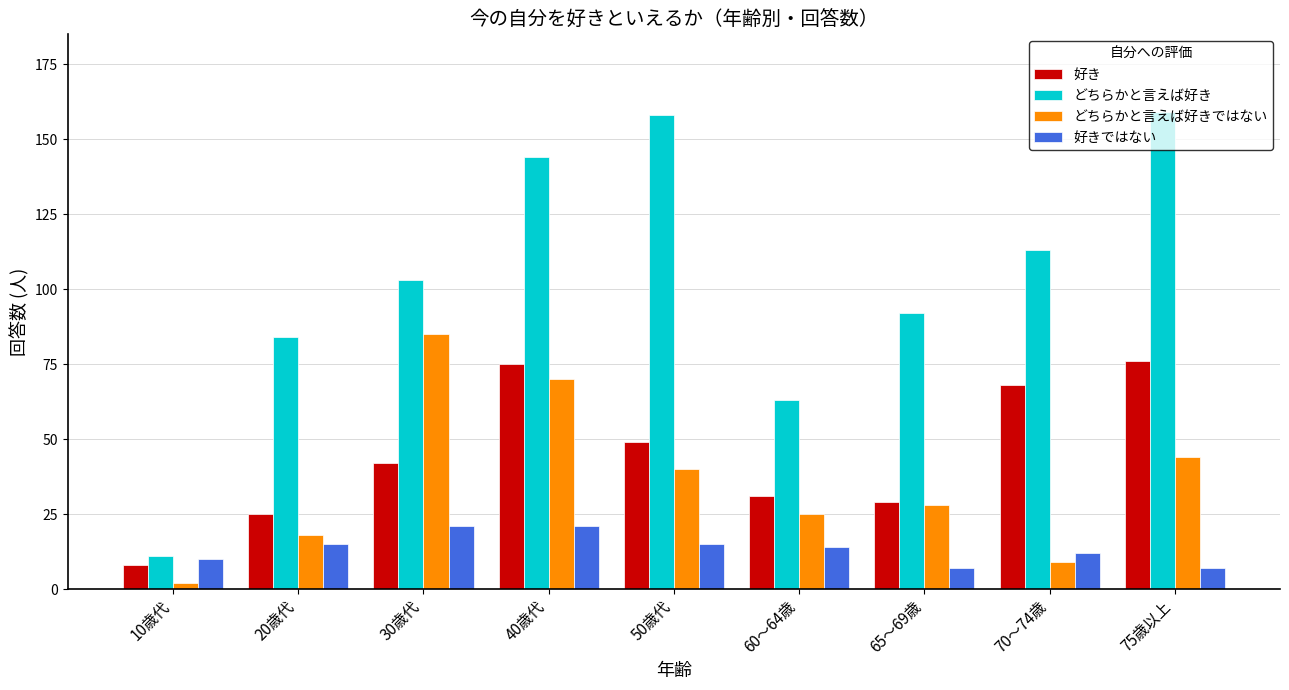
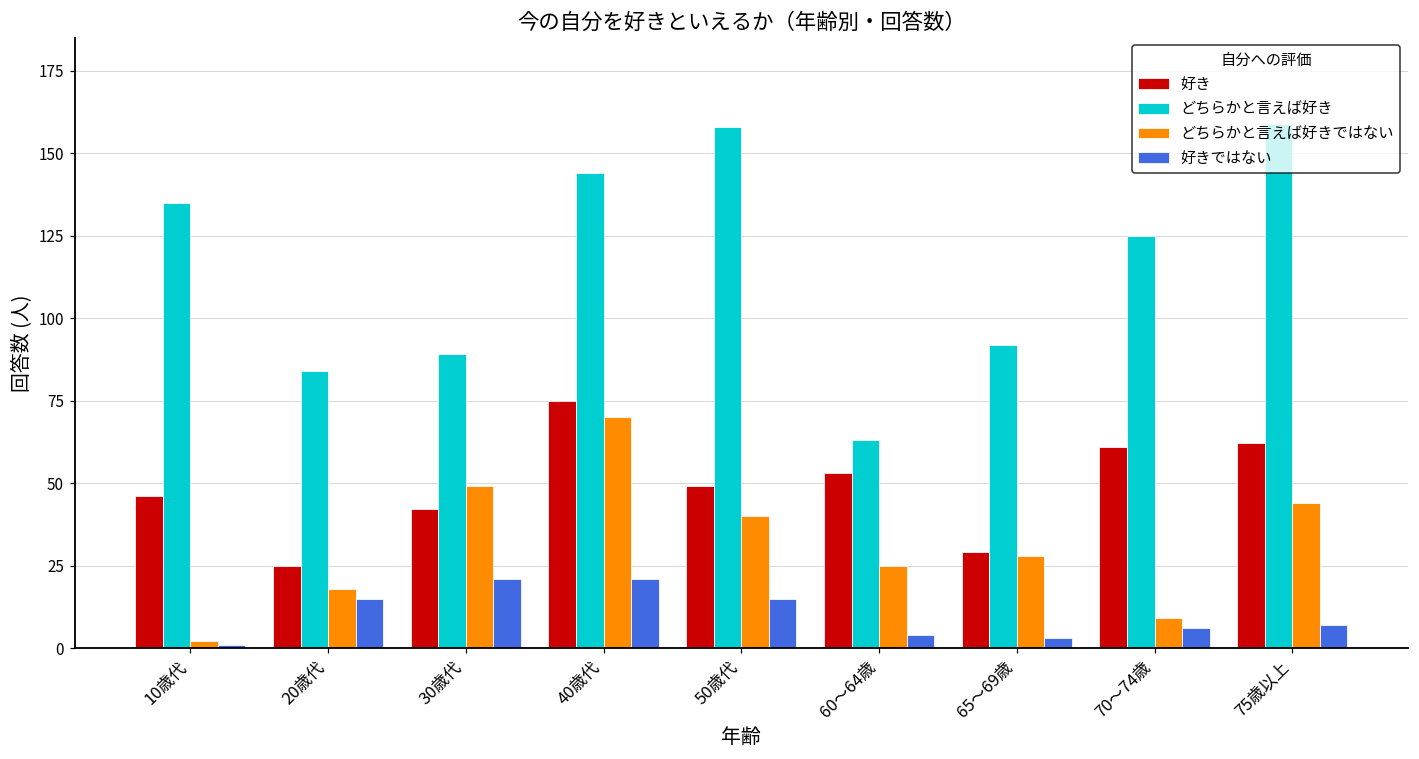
好き, 10歳代: 8 -> 46
どちらかと言えば好き, 10歳代: 11 -> 135
好きではない, 10歳代: 10 -> 1
どちらかと言えば好き, 30歳代: 103 -> 89
どちらかと言えば好きではない, 30歳代: 85 -> 49
好き, 60～64歳: 31 -> 53
好きではない, 60～64歳: 14 -> 4
好きではない, 65～69歳: 7 -> 3
好き, 70～74歳: 68 -> 61
どちらかと言えば好き, 70～74歳: 113 -> 125
好きではない, 70～74歳: 12 -> 6
好き, 75歳以上: 76 -> 62
